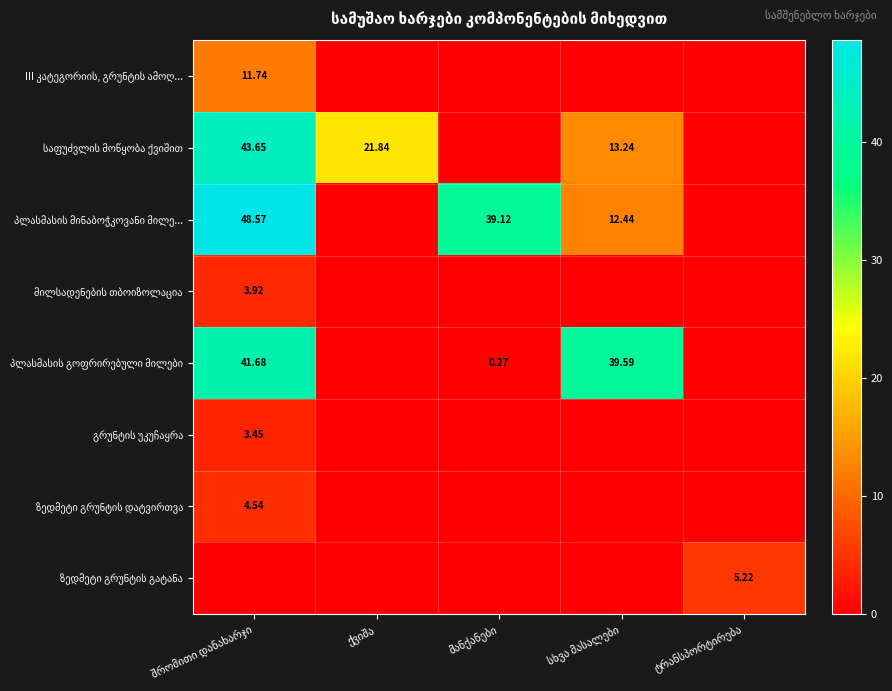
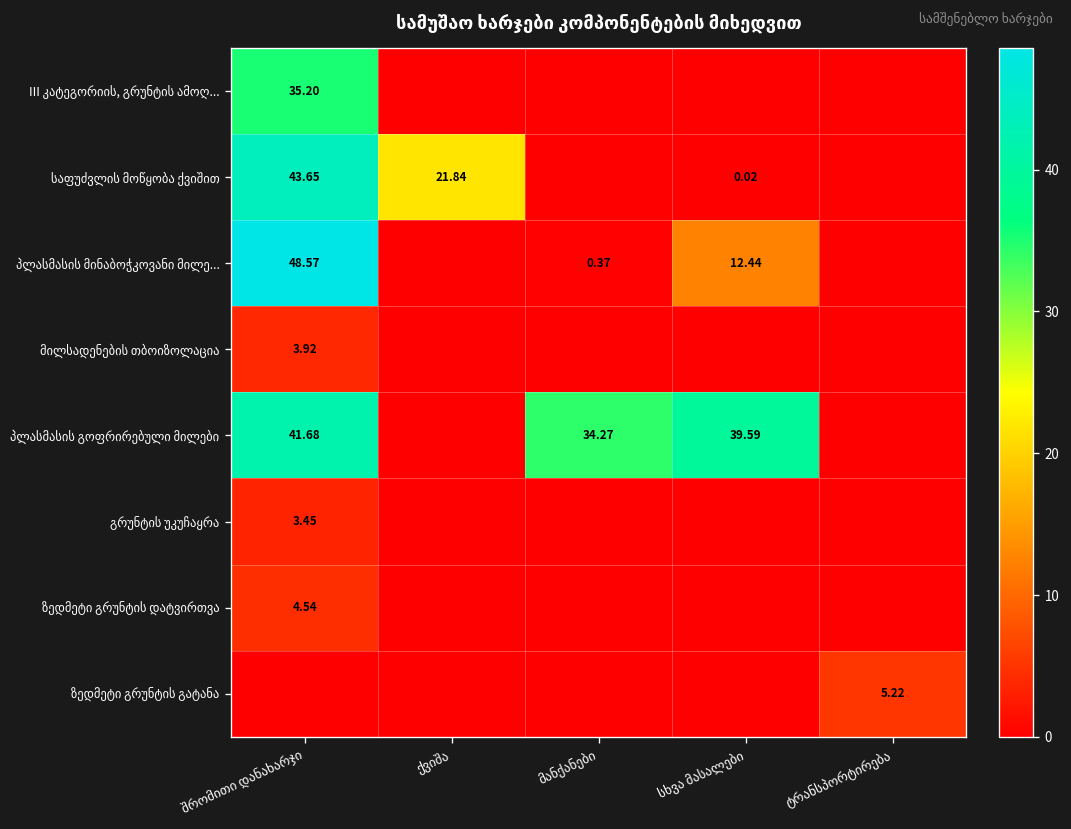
III კატეგორიის, გრუნტის ამოღ..., შრომითი დანახარჯი: 11.74 -> 35.20
საფუძვლის მოწყობა ქვიშით, სხვა მასალები: 13.24 -> 0.02
პლასმასის მინაბოჭკოვანი მილე..., მანქანები: 39.12 -> 0.37
პლასმასის გოფრირებული მილები, მანქანები: 0.27 -> 34.27
